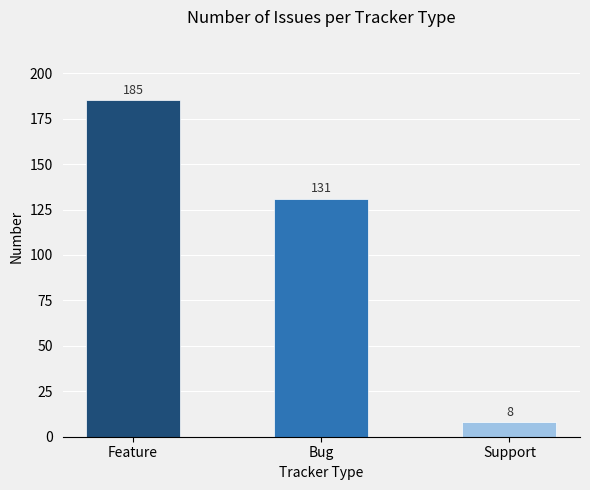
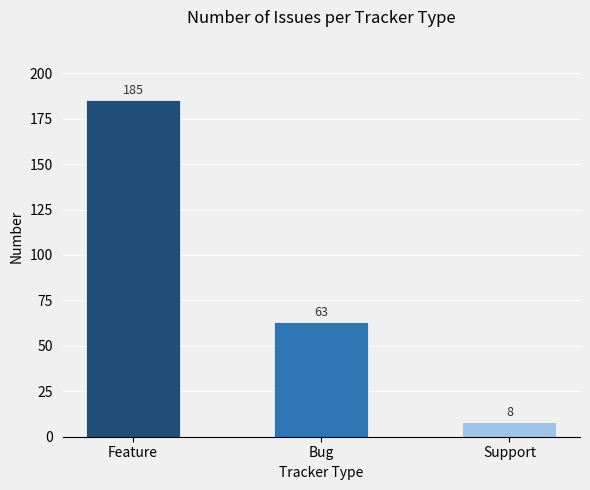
Bug: 131 -> 63
